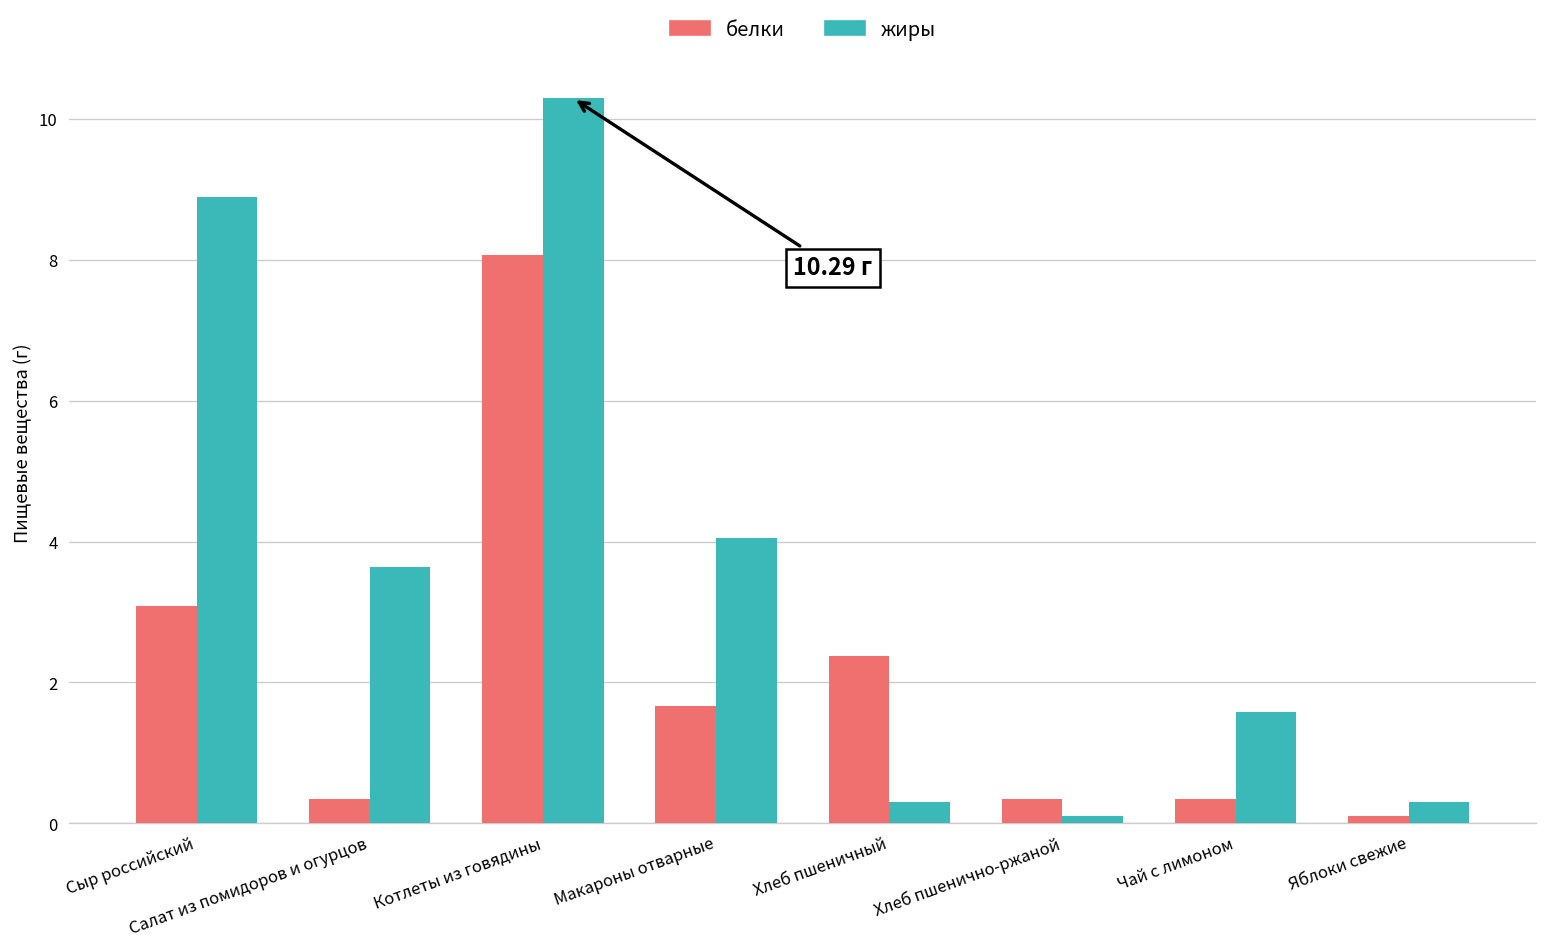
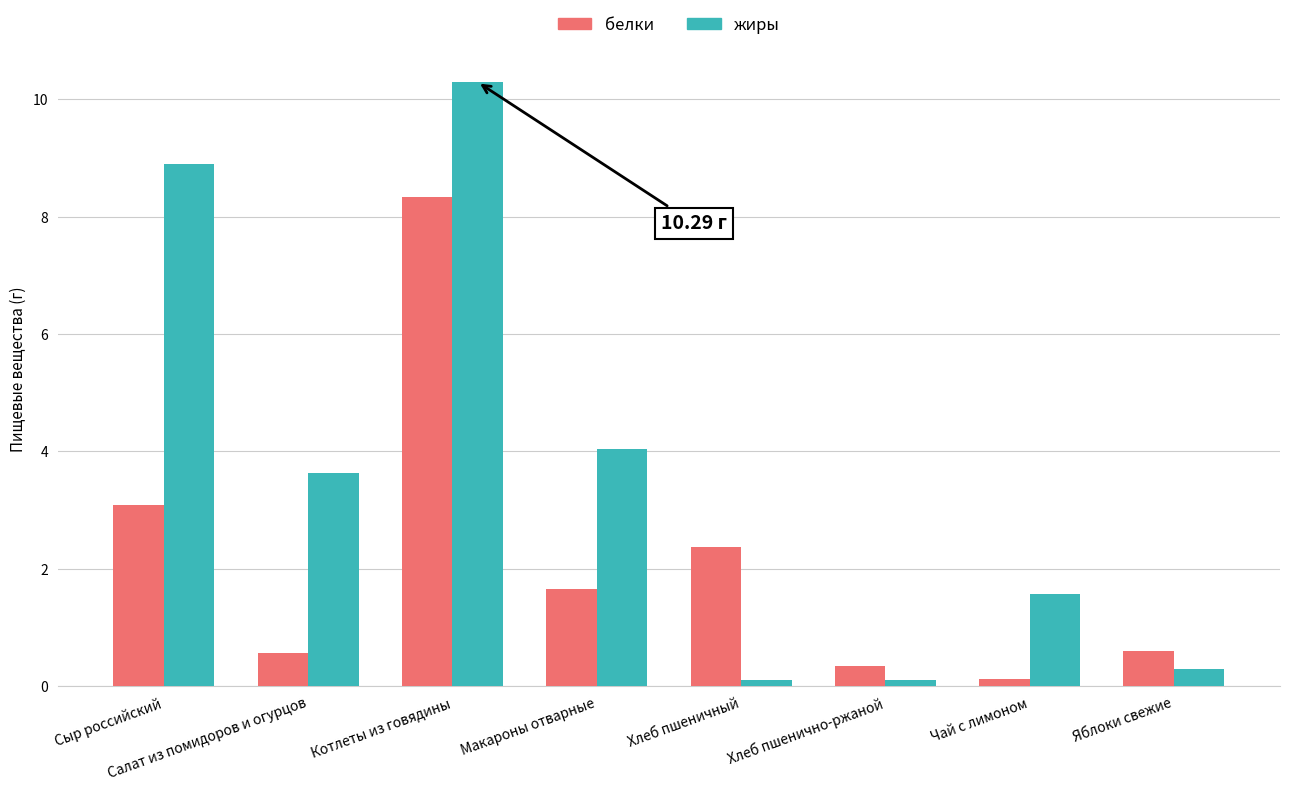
белки, Салат из помидоров и огурцов: 0.3 -> 0.6
белки, Котлеты из говядины: 8.1 -> 8.3
жиры, Хлеб пшеничный: 0.3 -> 0.1
белки, Чай с лимоном: 0.3 -> 0.1
белки, Яблоки свежие: 0.1 -> 0.6
